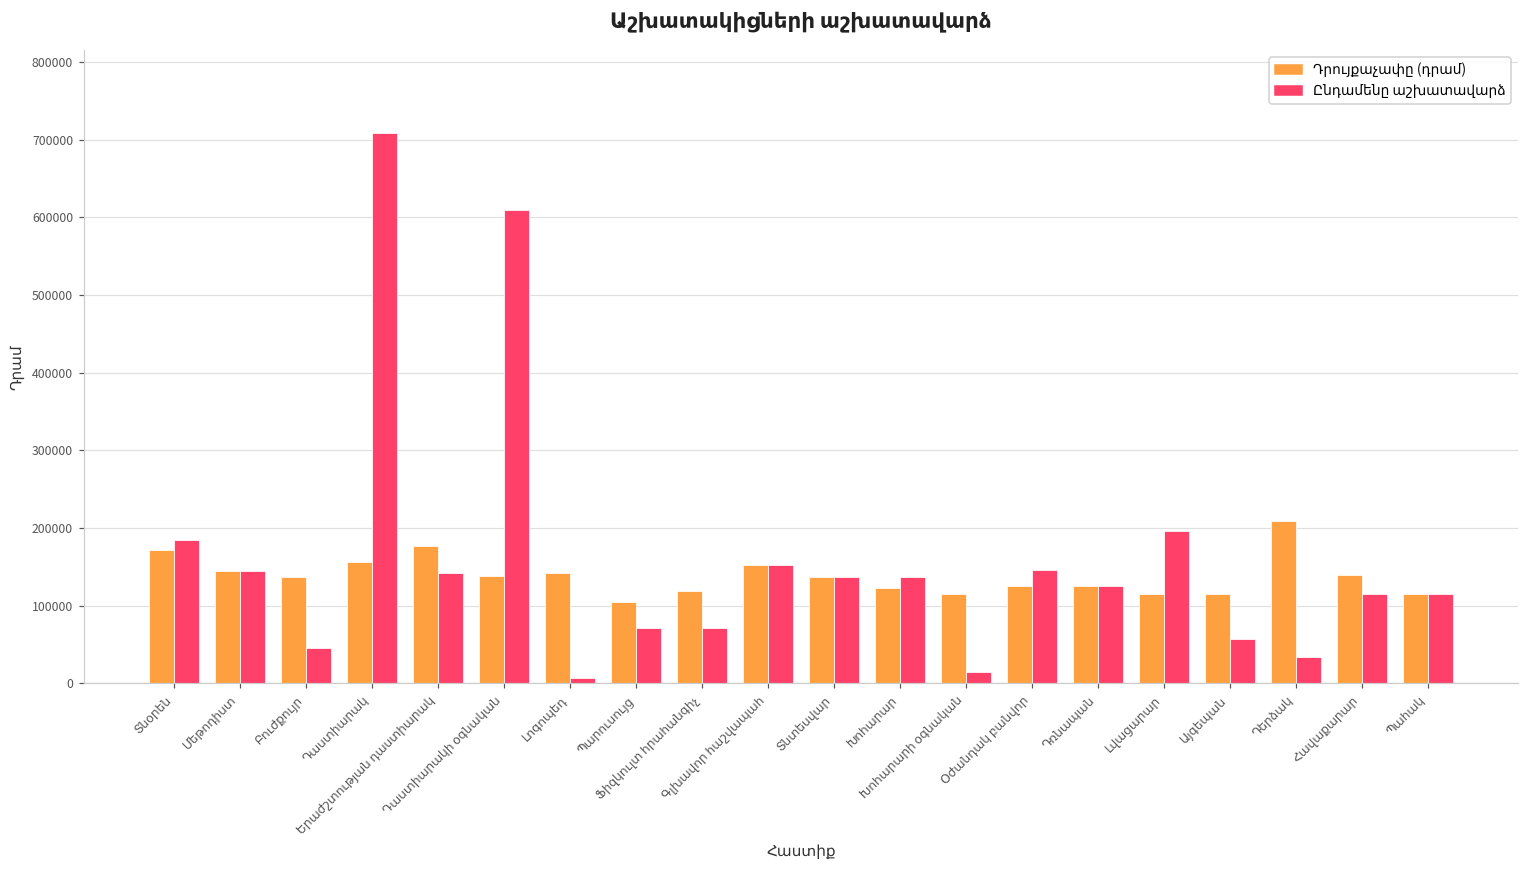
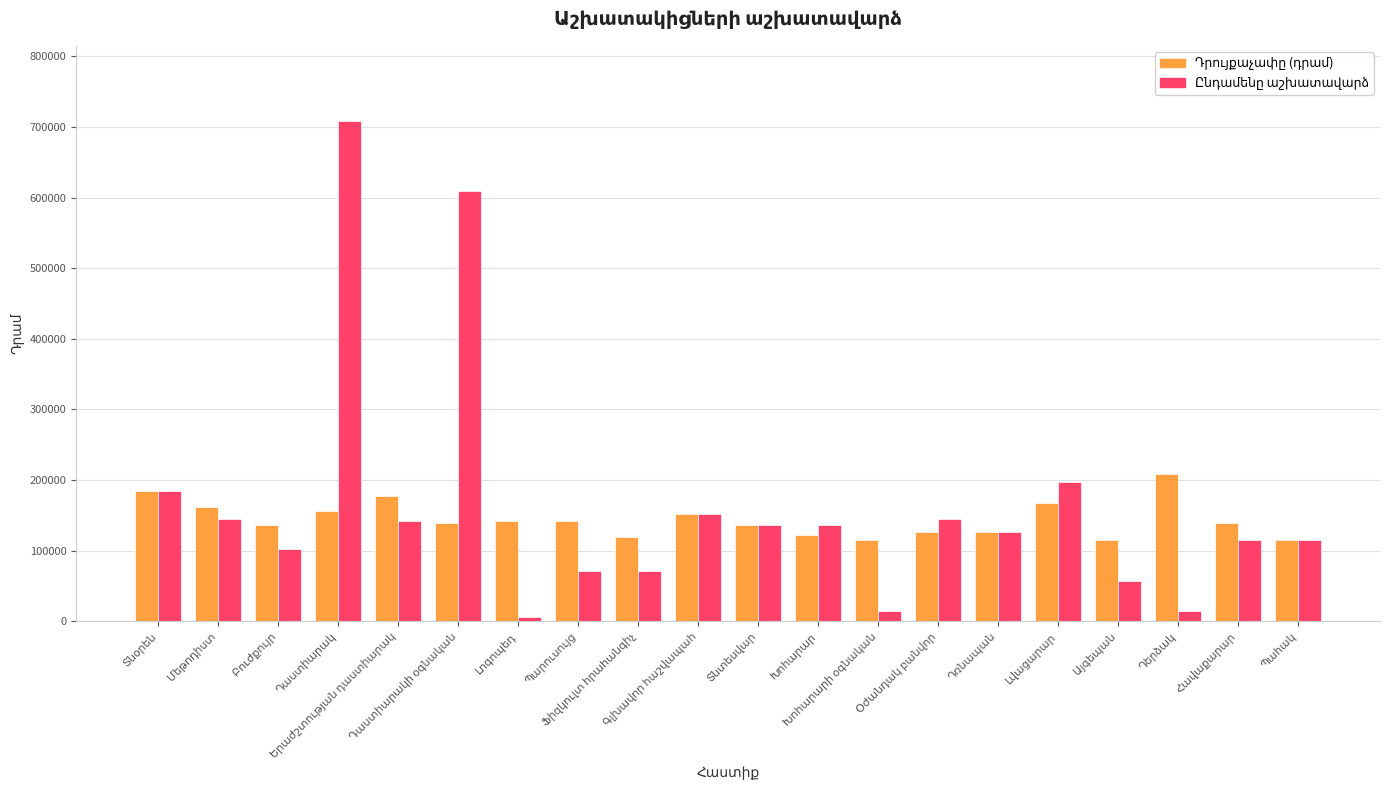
Դրույքաչափը (դրամ), Տնօրեն: 170000 -> 190000
Դրույքաչափը (դրամ), Մեթոդիստ: 150000 -> 160000
Ընդամենը աշխատավարձ, Բուժքույր: 50000 -> 100000
Դրույքաչափը (դրամ), Պարուսույց: 110000 -> 140000
Դրույքաչափը (դրամ), Լվացարար: 120000 -> 170000
Ընդամենը աշխատավարձ, Դերձակ: 30000 -> 10000
